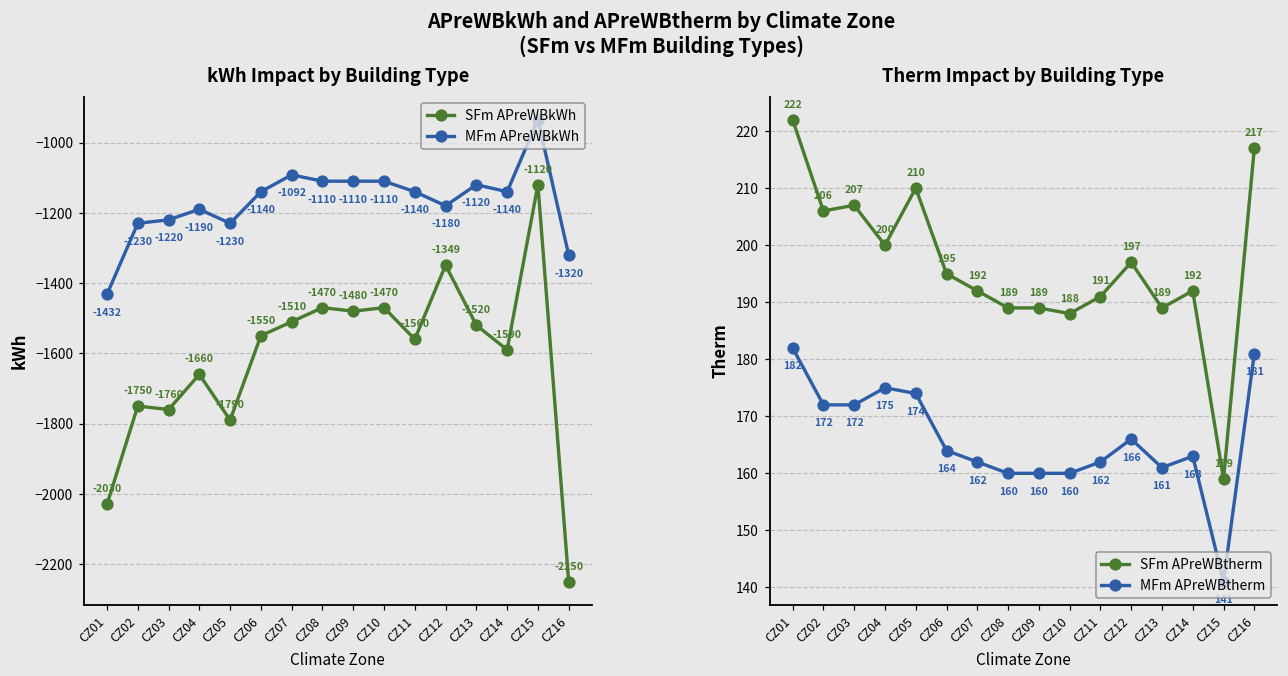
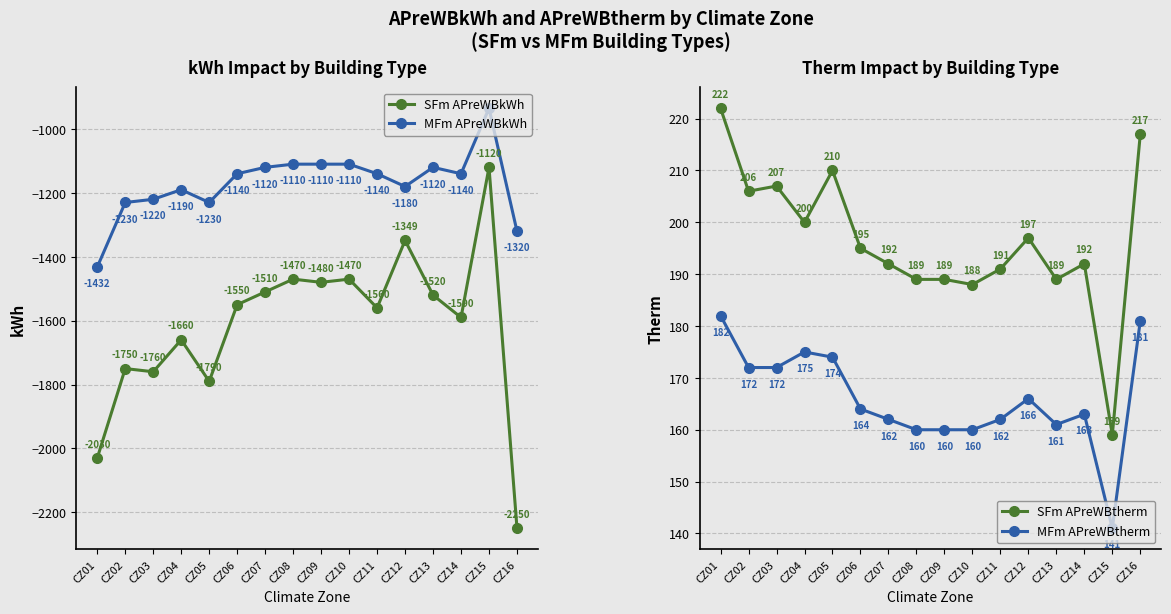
kWh Impact by Building Type, MFm APreWBkWh, CZ07: -1092 -> -1120
